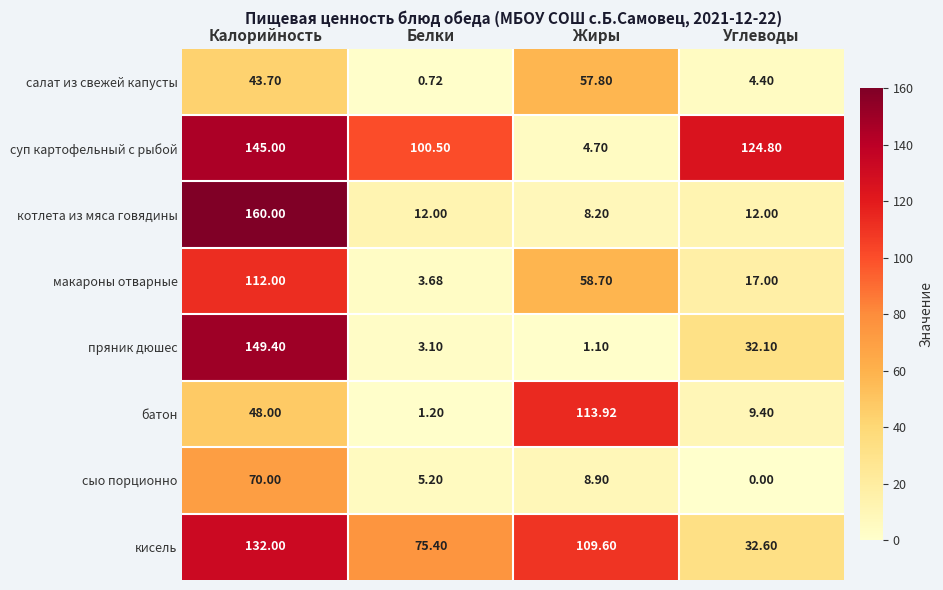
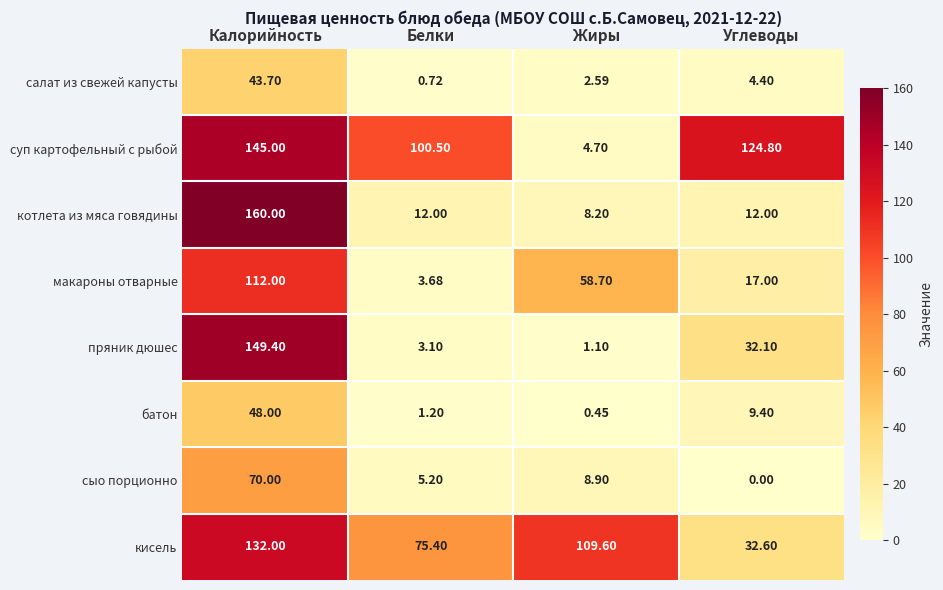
салат из свежей капусты, Жиры: 57.80 -> 2.59
батон, Жиры: 113.92 -> 0.45
